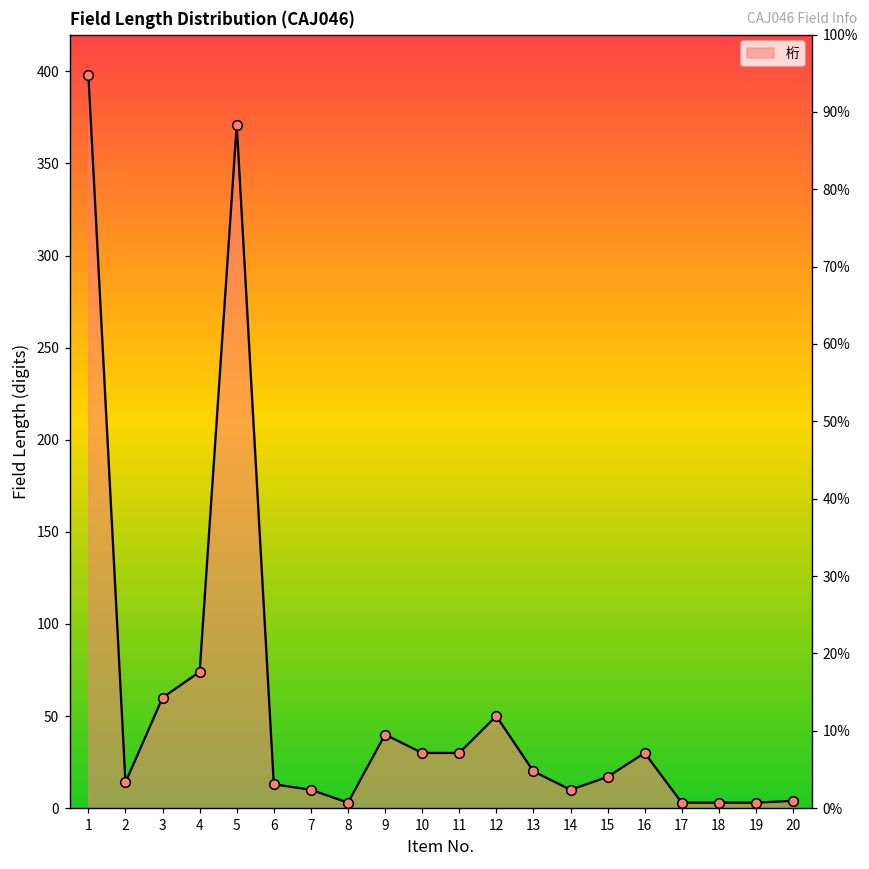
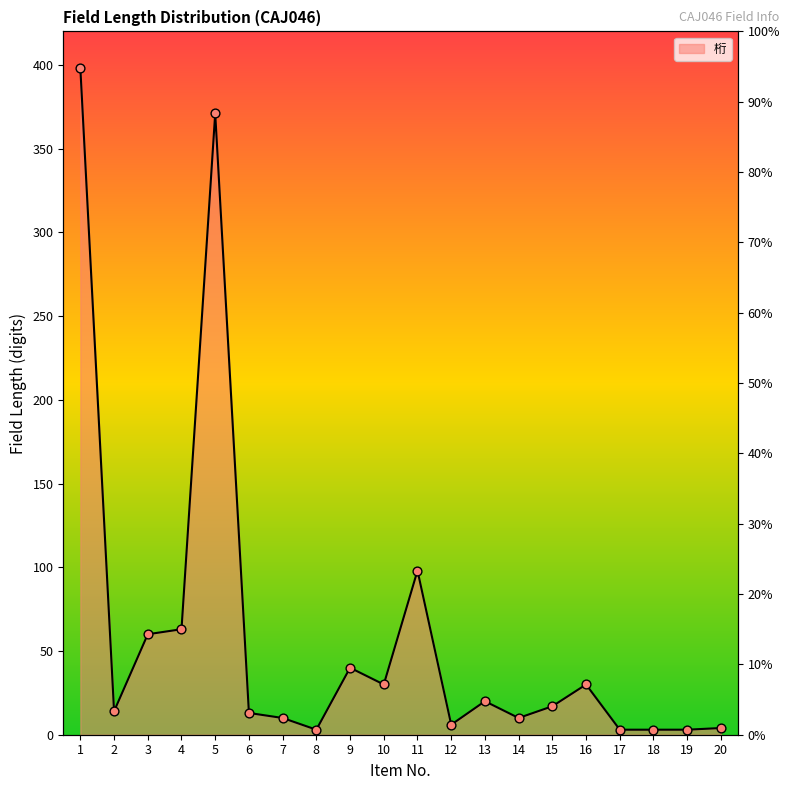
4: 74 -> 63
11: 30 -> 98
12: 50 -> 6
